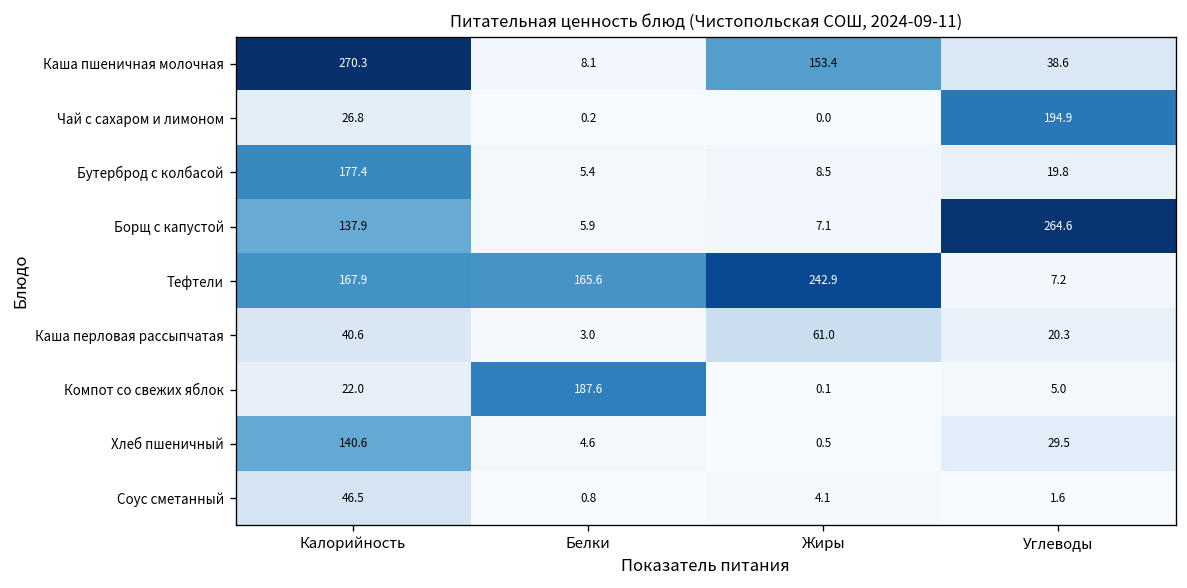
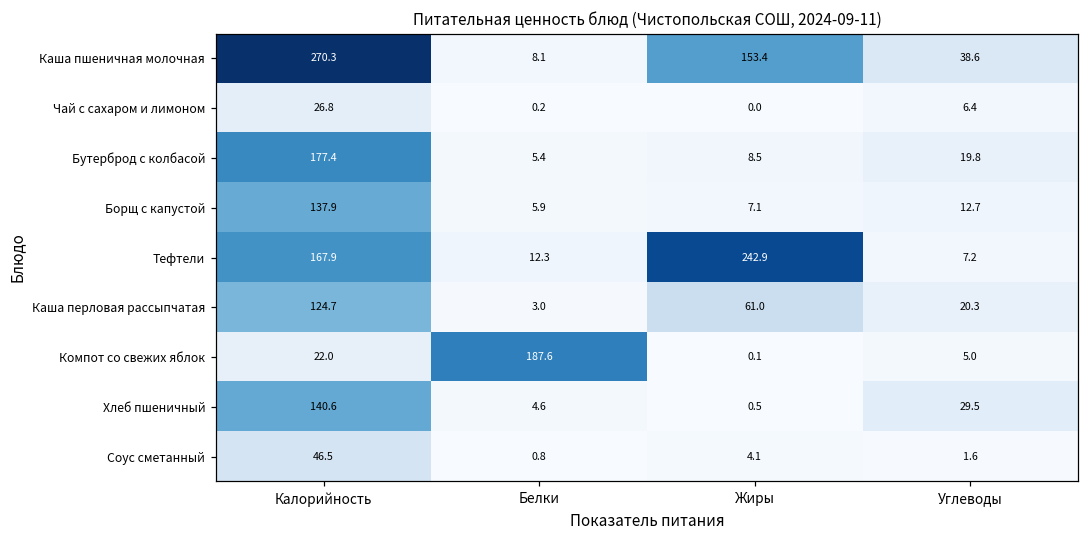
Чай с сахаром и лимоном, Углеводы: 194.9 -> 6.4
Борщ с капустой, Углеводы: 264.6 -> 12.7
Тефтели, Белки: 165.6 -> 12.3
Каша перловая рассыпчатая, Калорийность: 40.6 -> 124.7
